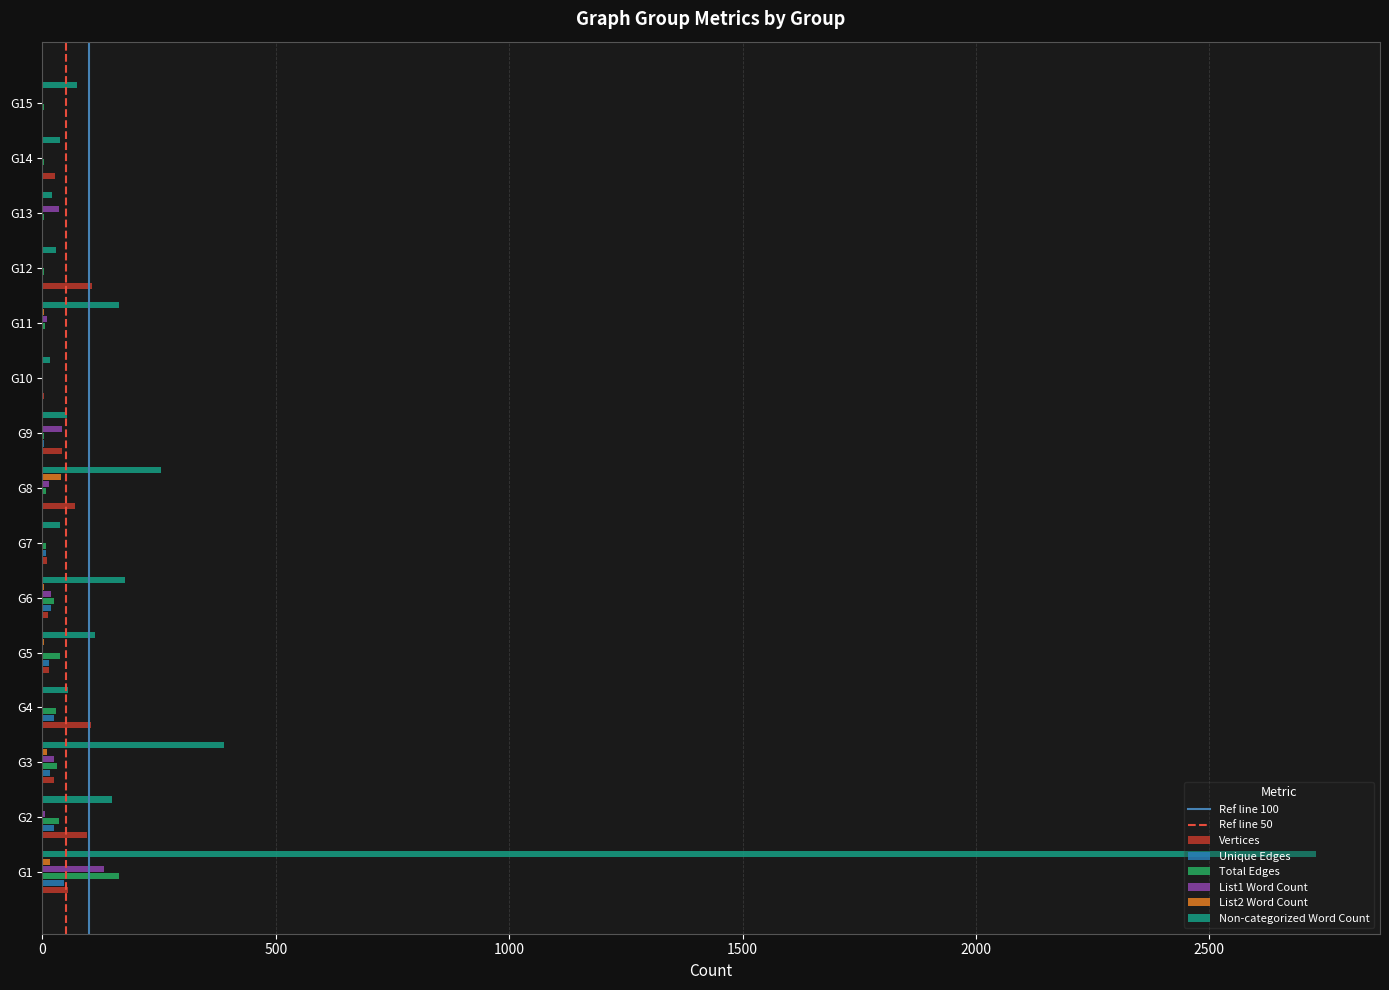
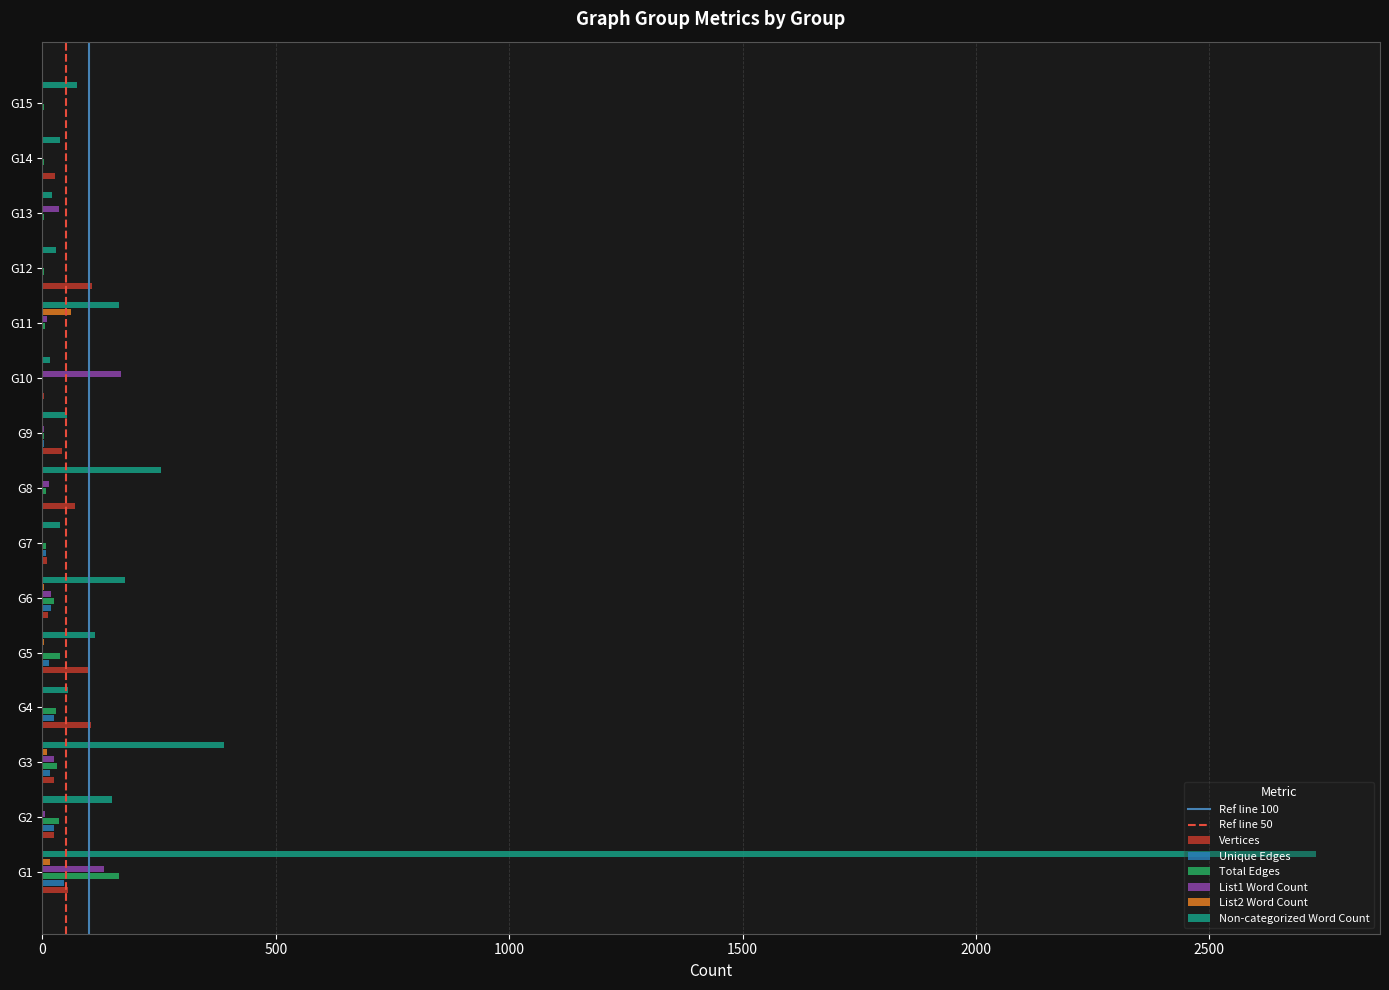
List2 Word Count, G11: 0 -> 60
List1 Word Count, G10: 0 -> 170
List1 Word Count, G9: 40 -> 0
List2 Word Count, G8: 40 -> 0
Vertices, G5: 10 -> 100
Vertices, G2: 100 -> 30
